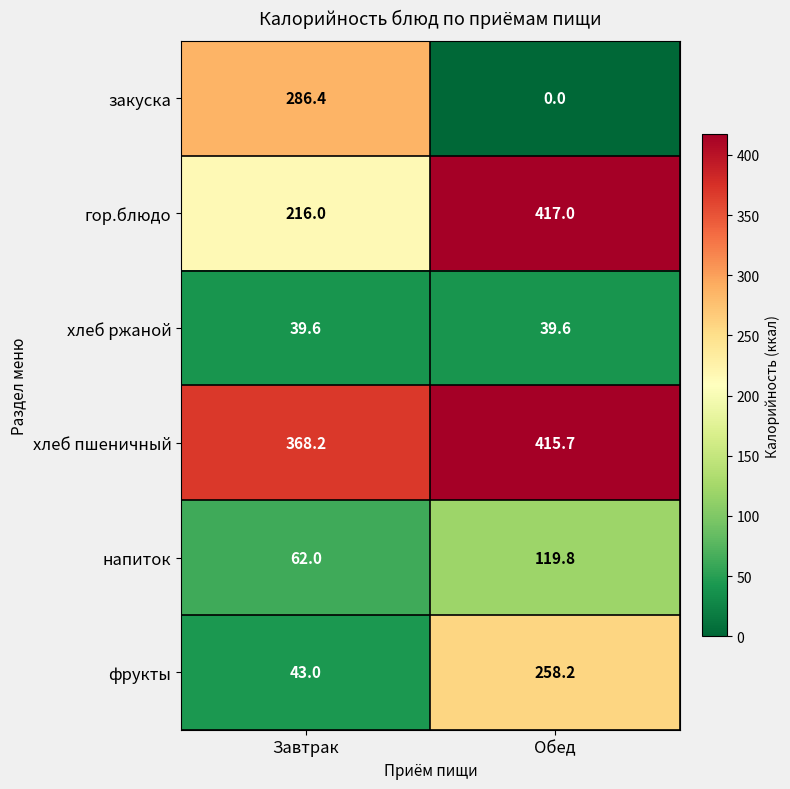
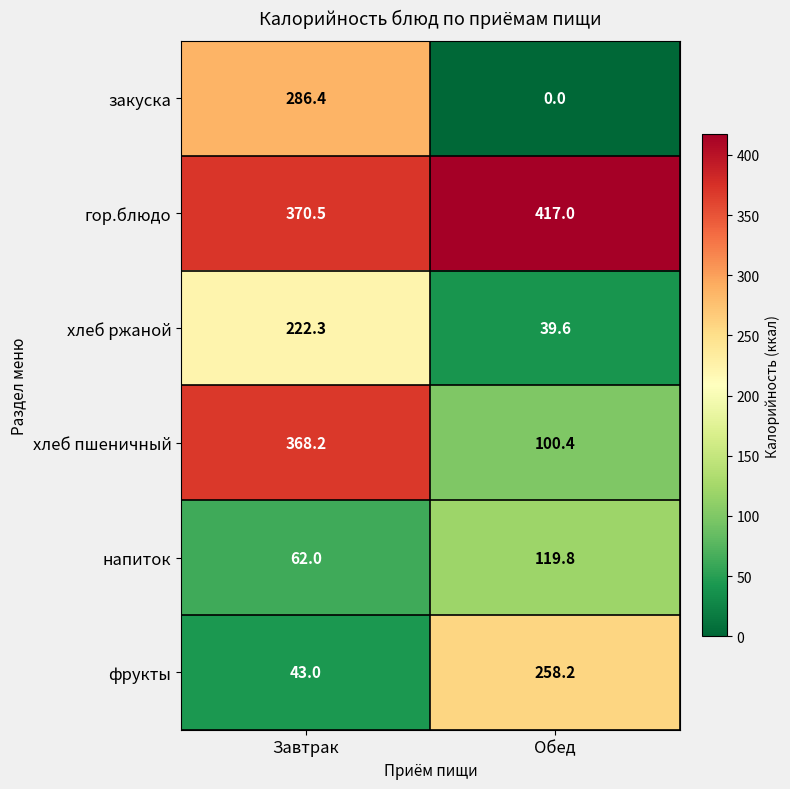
гор.блюдо, Завтрак: 216.0 -> 370.5
хлеб ржаной, Завтрак: 39.6 -> 222.3
хлеб пшеничный, Обед: 415.7 -> 100.4
